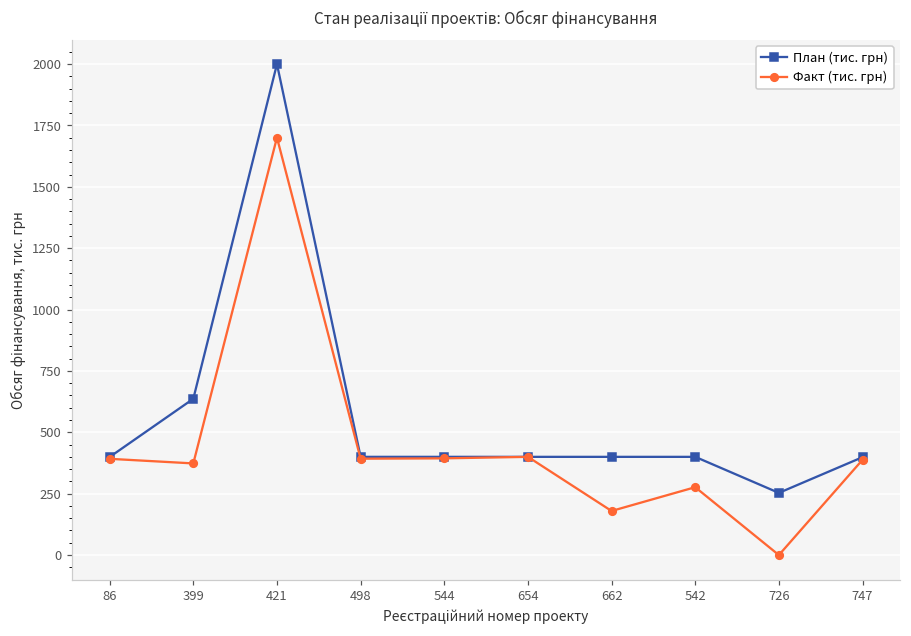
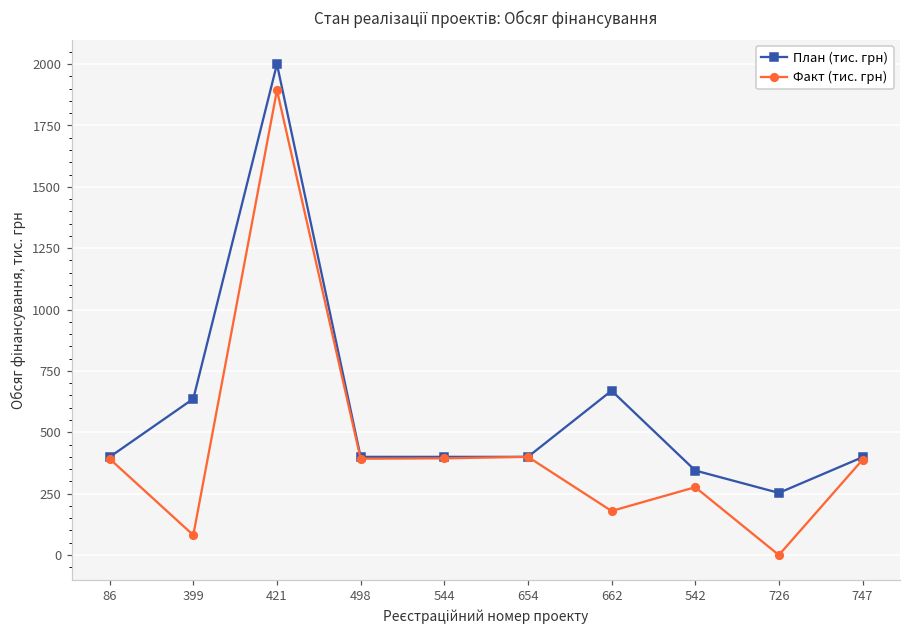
Факт (тис. грн), 399: 370 -> 80
Факт (тис. грн), 421: 1700 -> 1890
План (тис. грн), 662: 400 -> 670
План (тис. грн), 542: 400 -> 340
